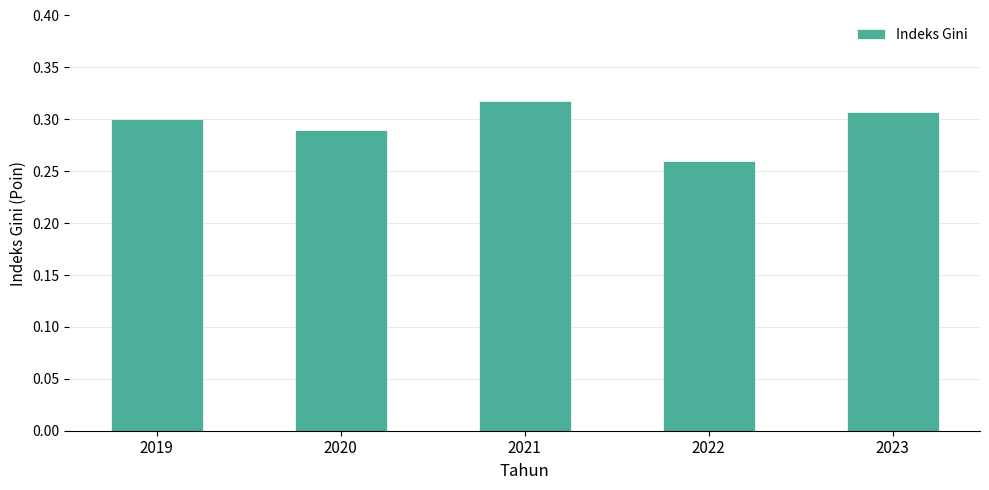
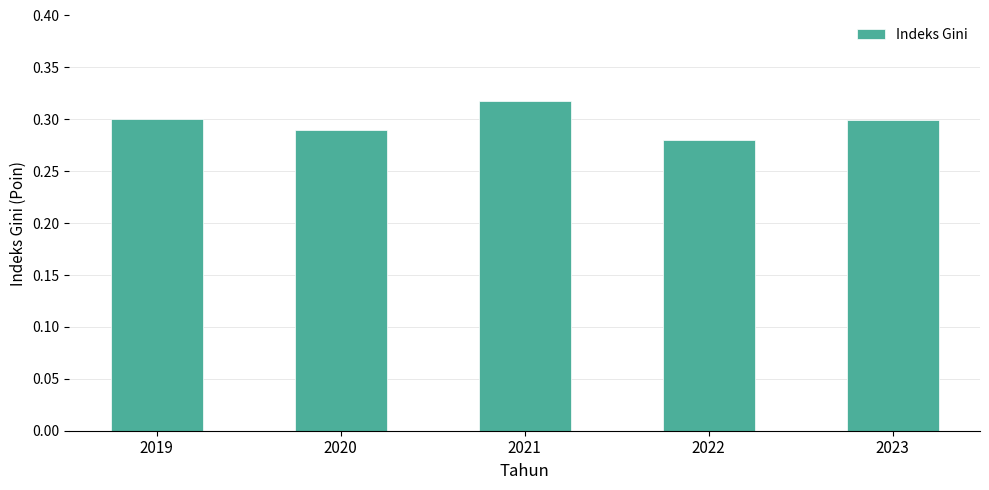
2022: 0.26 -> 0.28
2023: 0.307 -> 0.299
